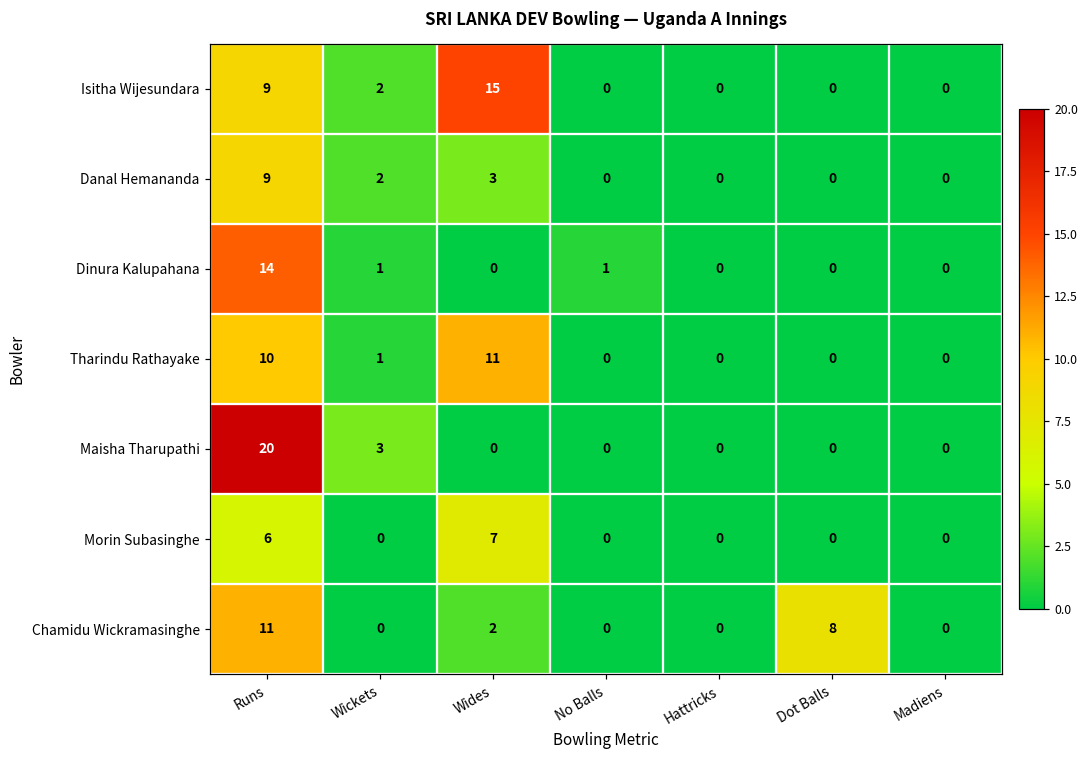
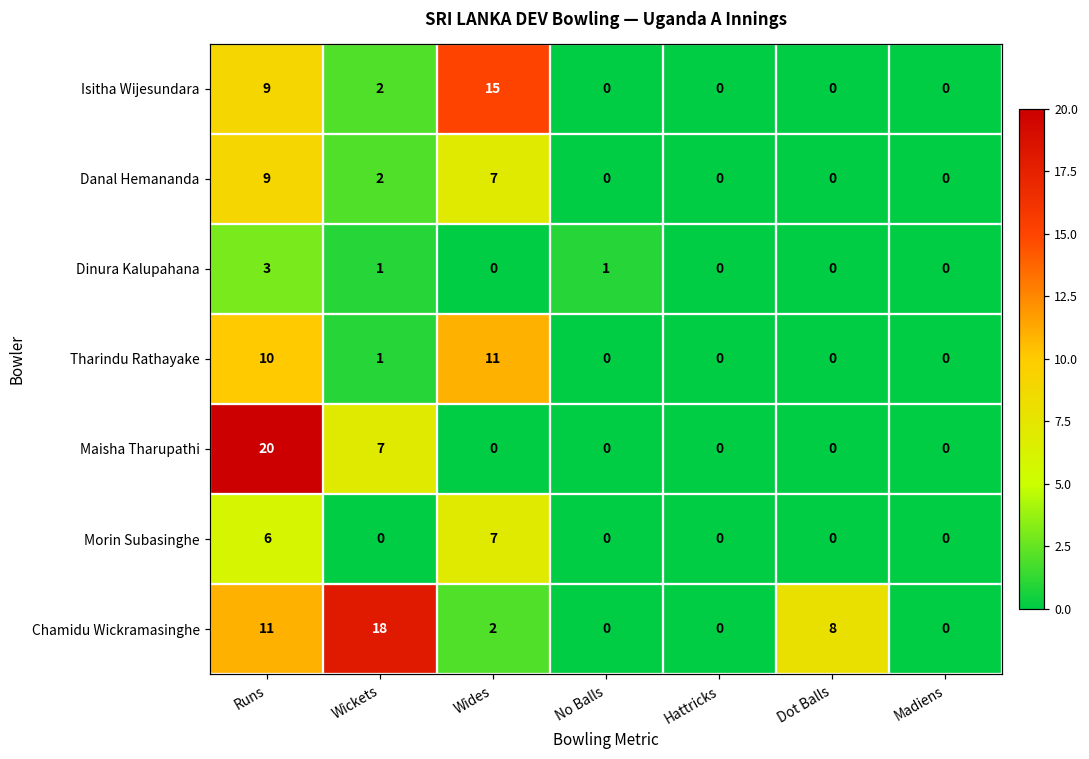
Danal Hemananda, Wides: 3 -> 7
Dinura Kalupahana, Runs: 14 -> 3
Maisha Tharupathi, Wickets: 3 -> 7
Chamidu Wickramasinghe, Wickets: 0 -> 18
